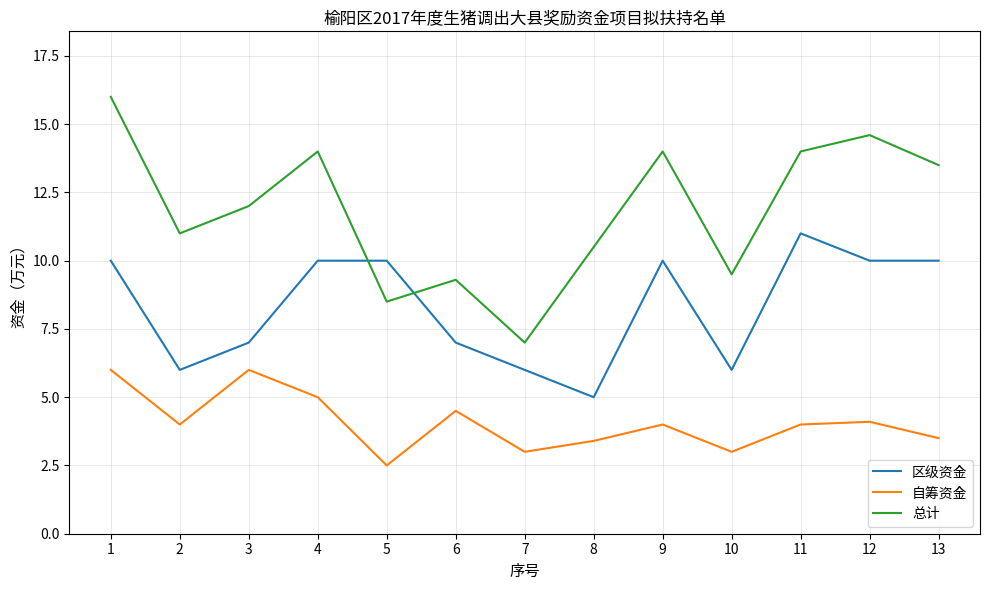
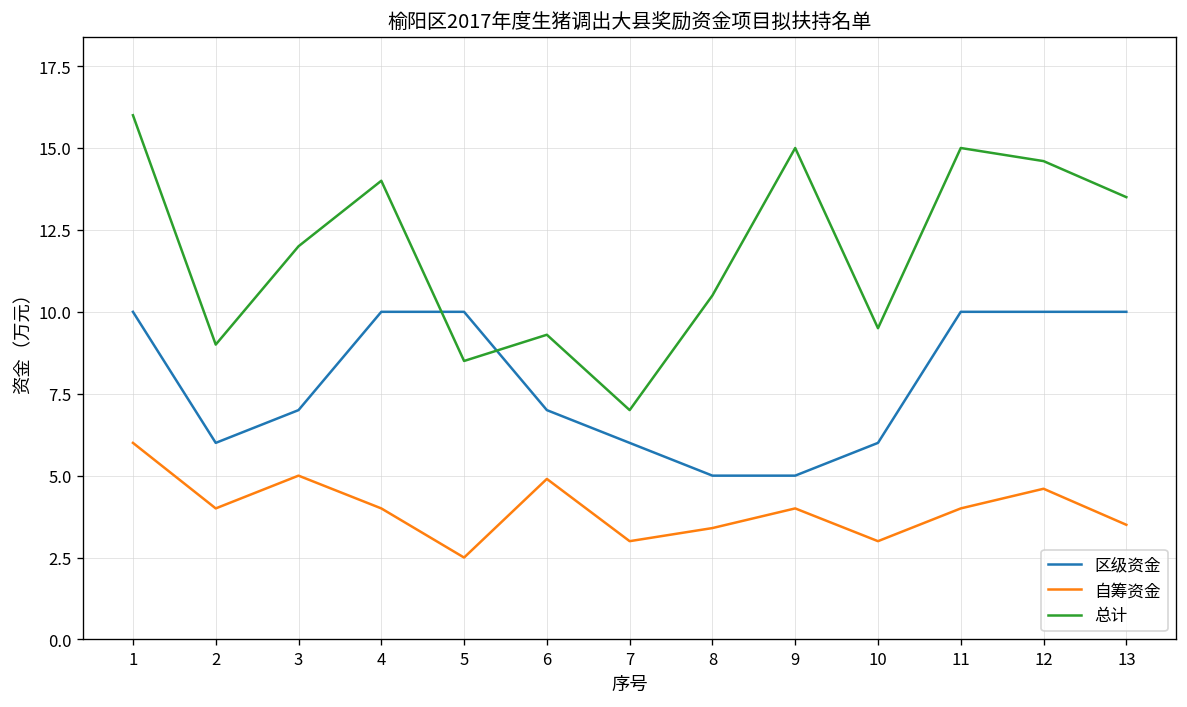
总计, 2: 11 -> 9
自筹资金, 3: 6 -> 5
自筹资金, 4: 5 -> 4
自筹资金, 6: 4.5 -> 4.9
区级资金, 9: 10 -> 5
总计, 9: 14 -> 15
区级资金, 11: 11 -> 10
总计, 11: 14 -> 15
自筹资金, 12: 4.1 -> 4.6
